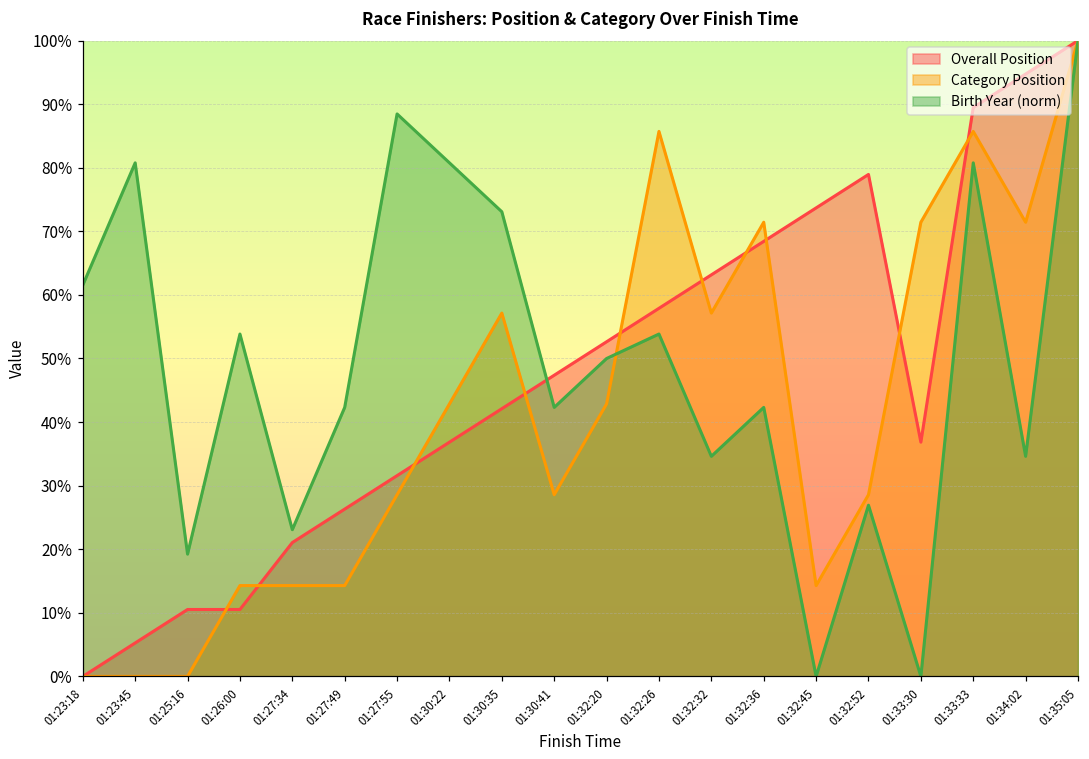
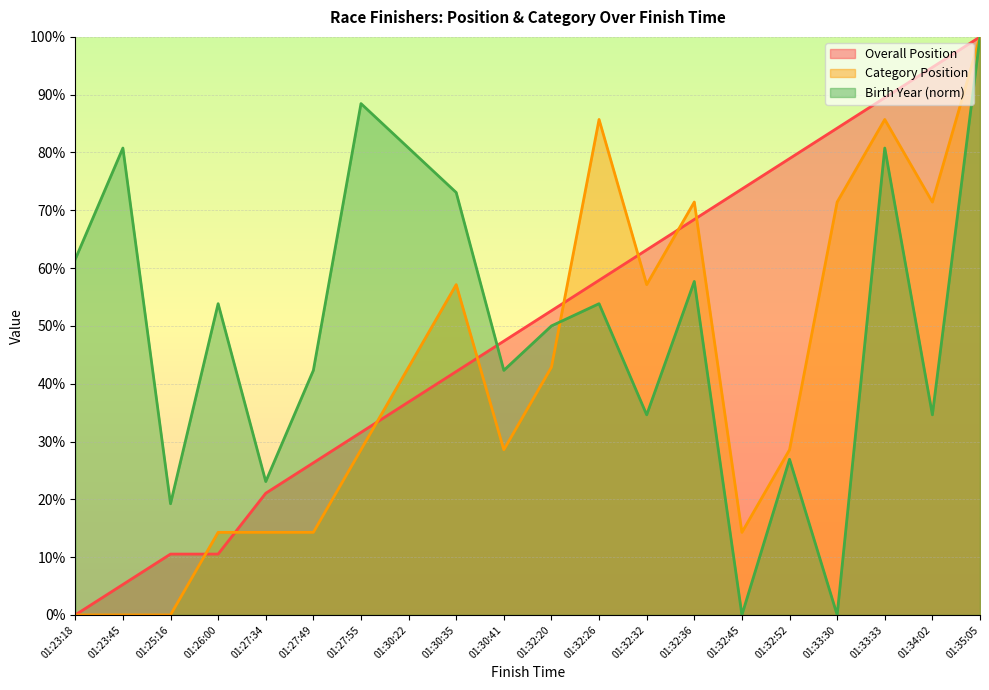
Birth Year (norm), 01:32:36: 42% -> 58%
Overall Position, 01:33:30: 37% -> 84%
